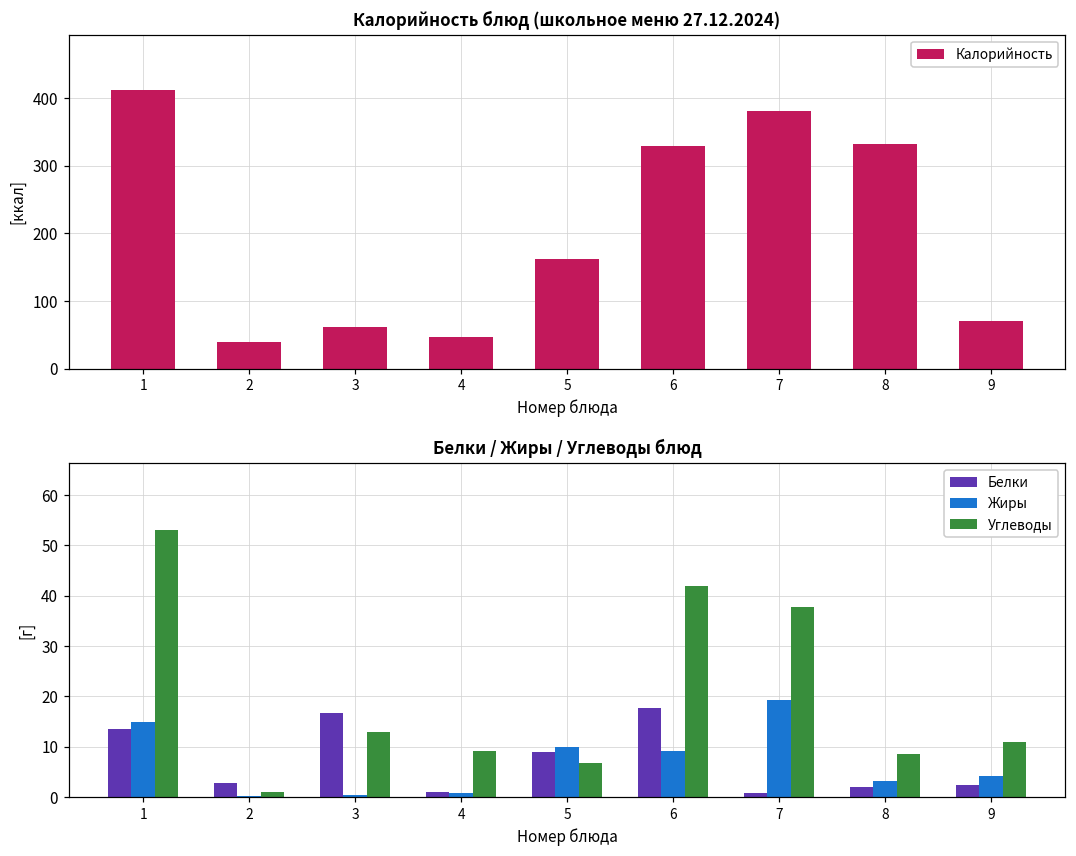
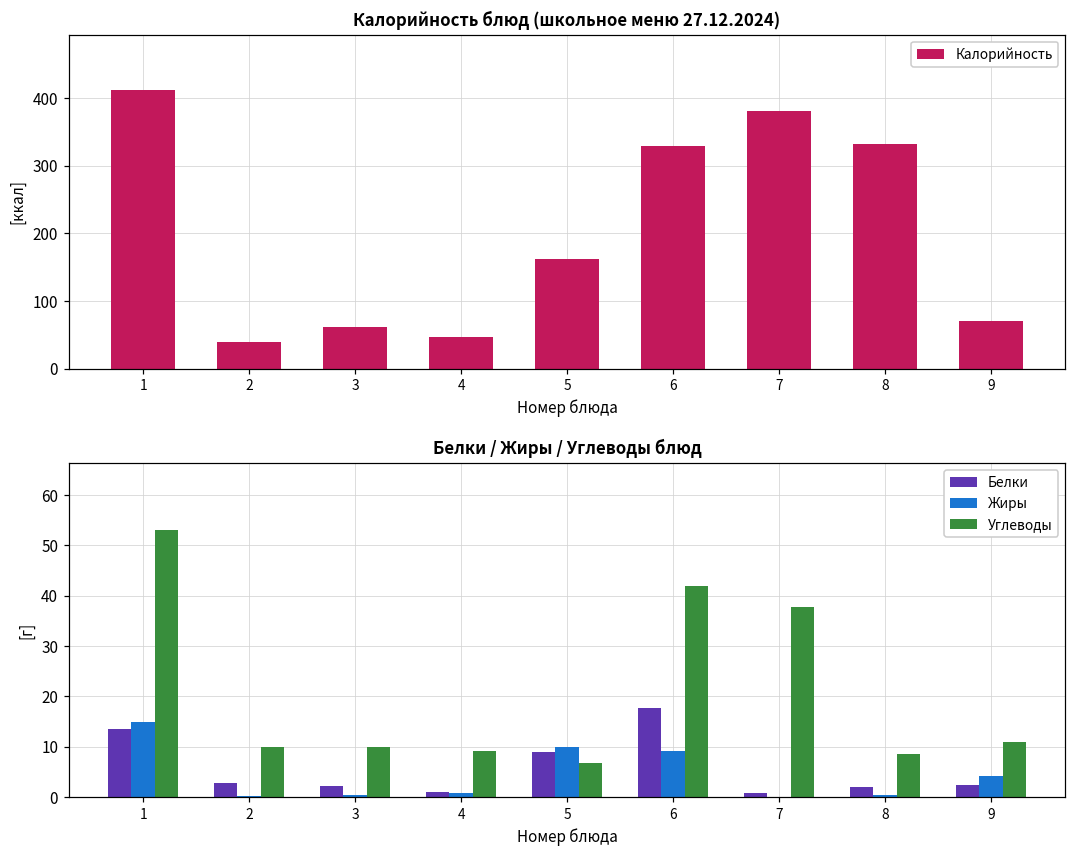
Белки / Жиры / Углеводы блюд, Углеводы, 2: 1 -> 10
Белки / Жиры / Углеводы блюд, Белки, 3: 17 -> 2
Белки / Жиры / Углеводы блюд, Углеводы, 3: 13 -> 10
Белки / Жиры / Углеводы блюд, Жиры, 7: 19 -> 0
Белки / Жиры / Углеводы блюд, Жиры, 8: 3 -> 0
